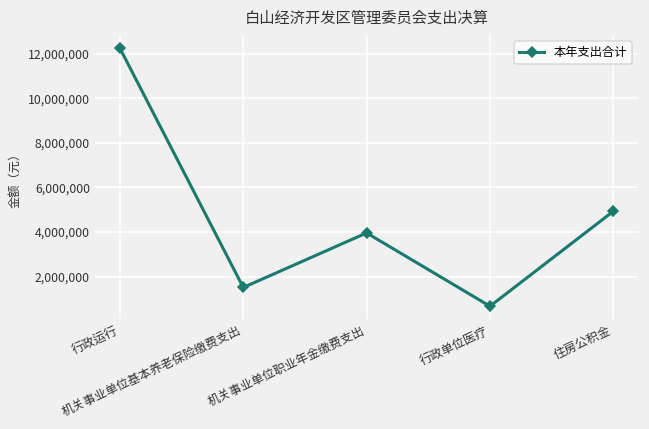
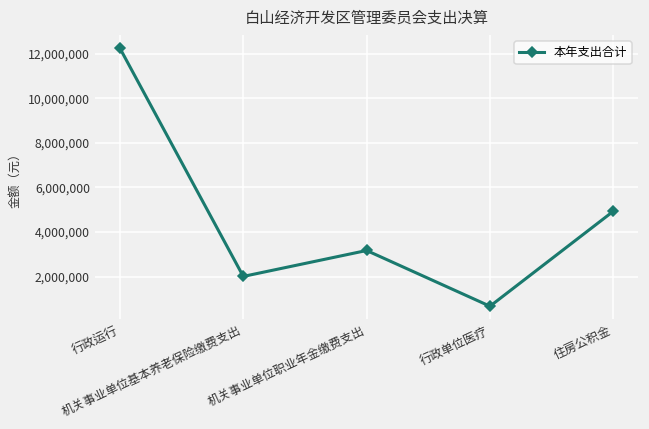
机关事业单位基本养老保险缴费支出: 1,500,000 -> 2,000,000
机关事业单位职业年金缴费支出: 4,000,000 -> 3,200,000
